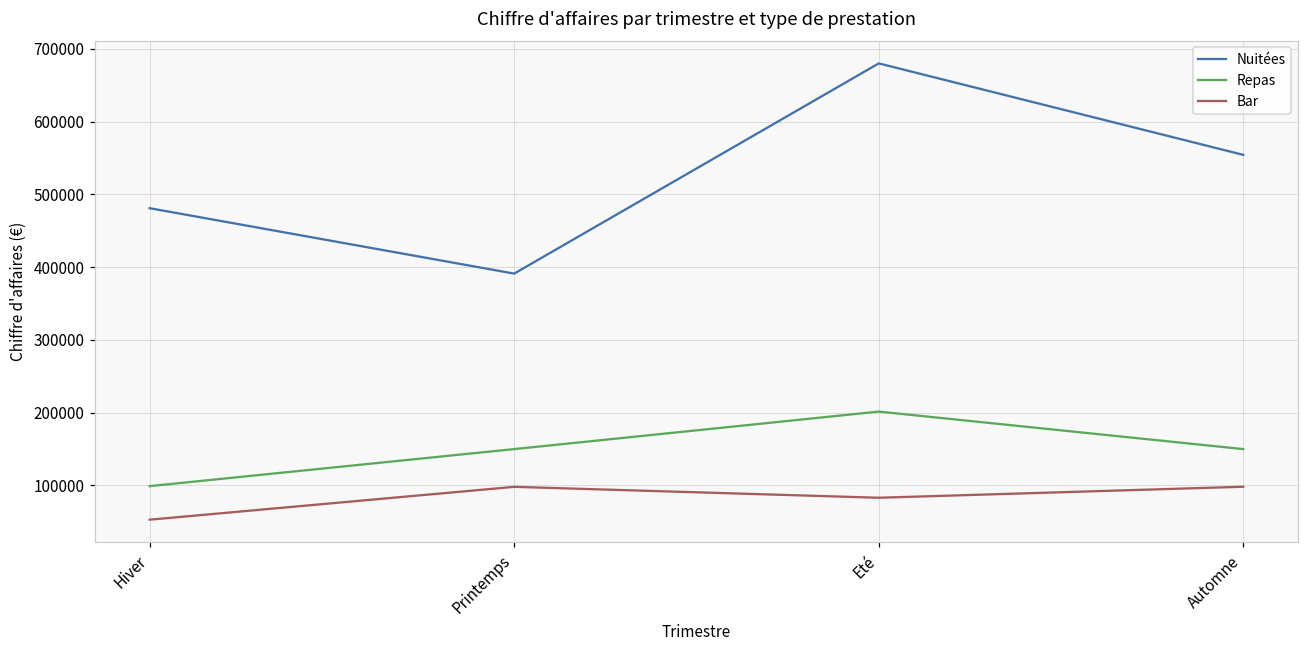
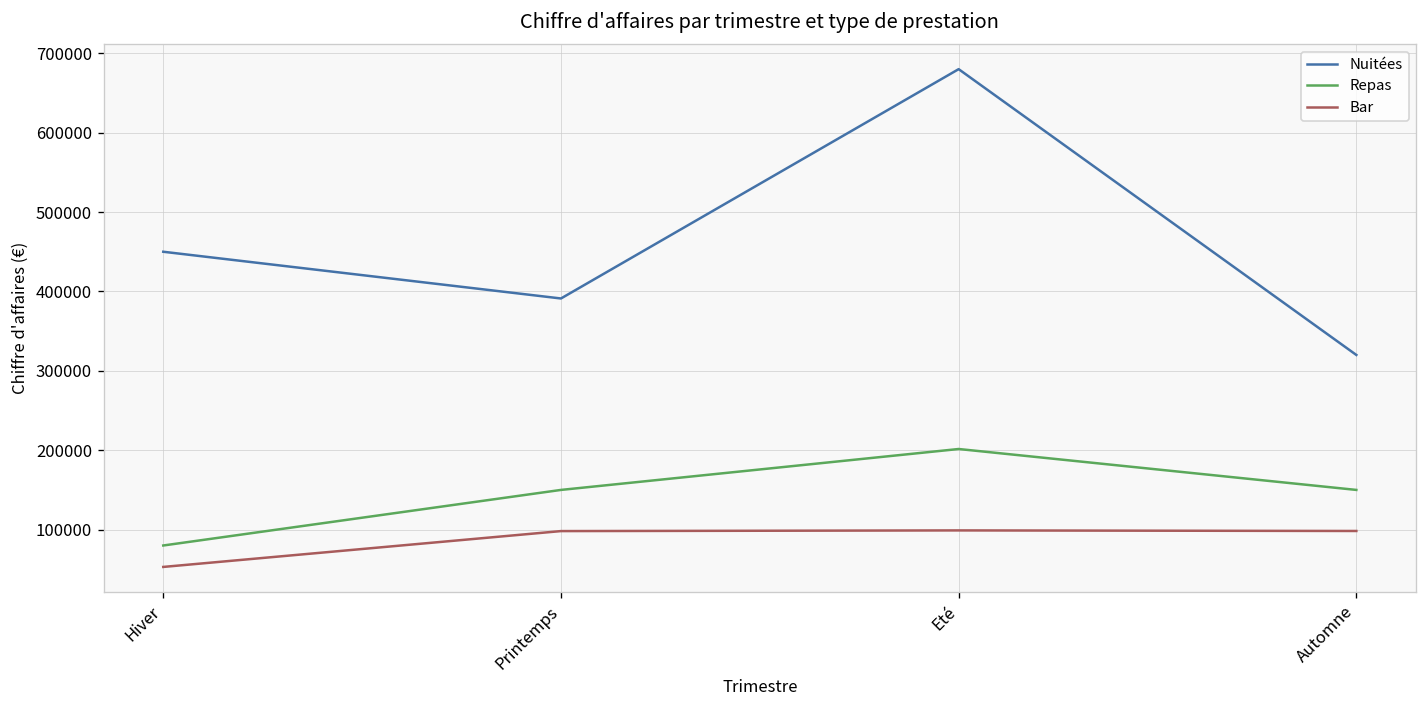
Nuitées, Hiver: 480000 -> 450000
Repas, Hiver: 100000 -> 80000
Bar, Eté: 80000 -> 100000
Nuitées, Automne: 550000 -> 320000
